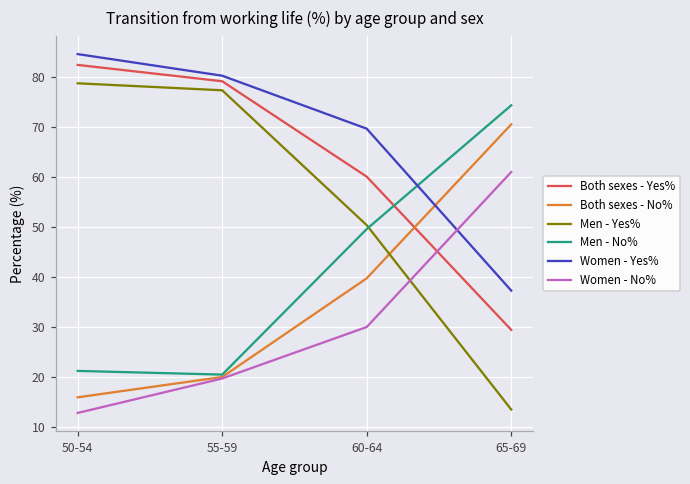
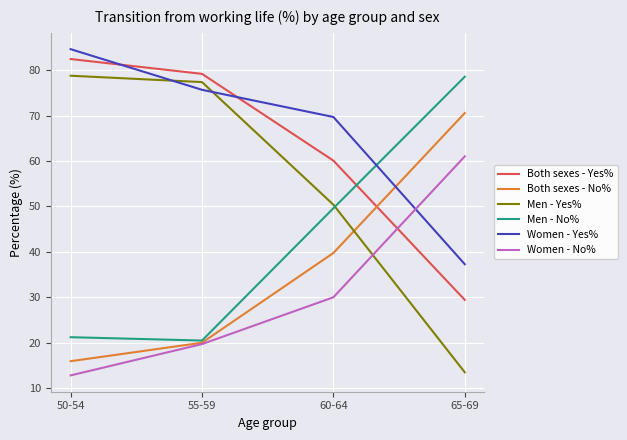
Women - Yes%, 55-59: 80 -> 76
Men - No%, 65-69: 74 -> 79
